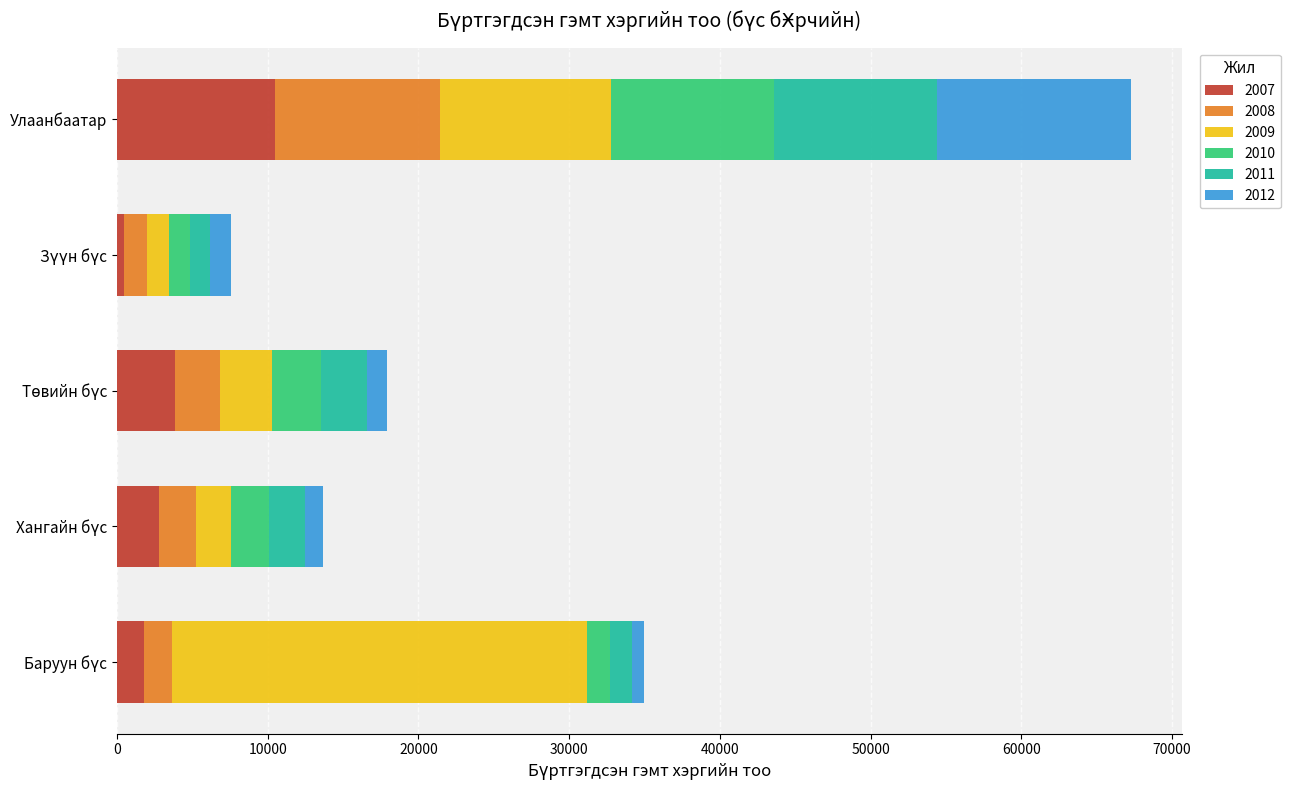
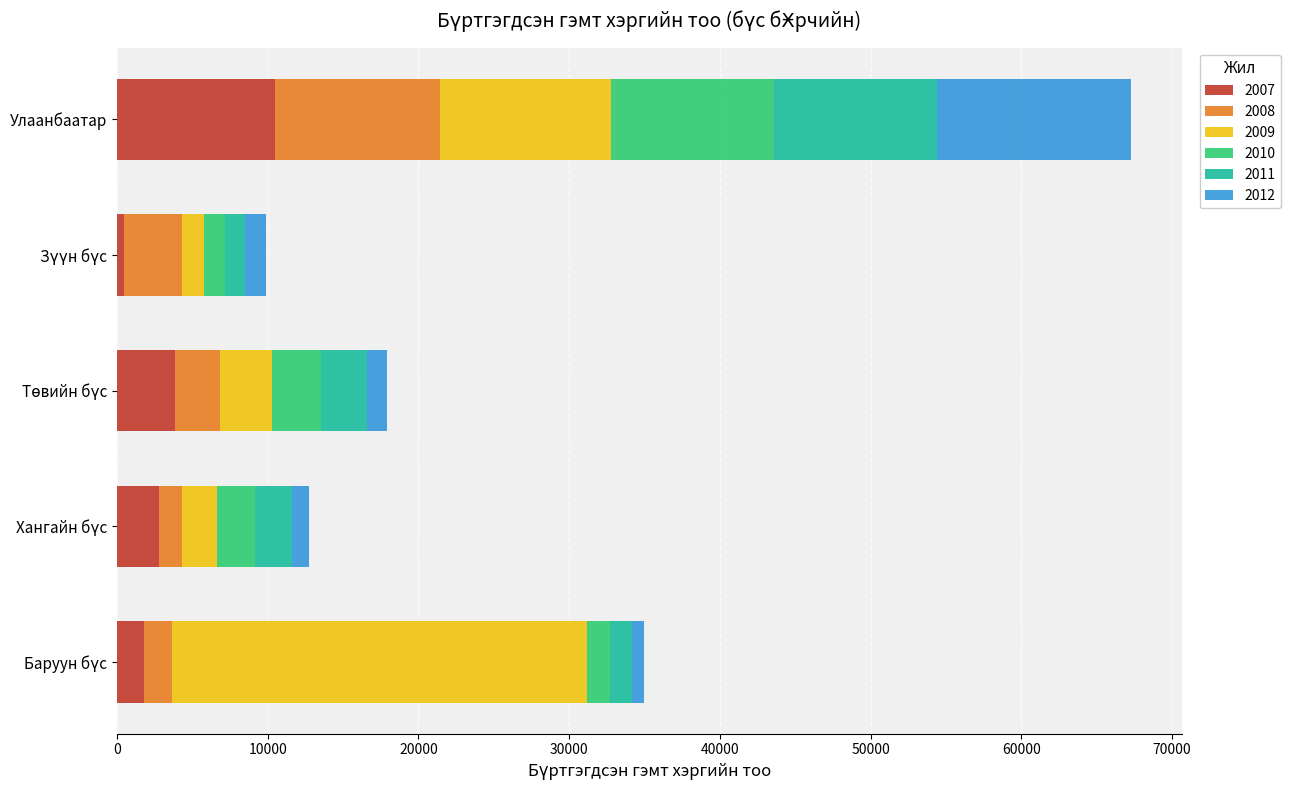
2008, Зүүн бүс: 1500 -> 3900
2008, Хангайн бүс: 2500 -> 1600
